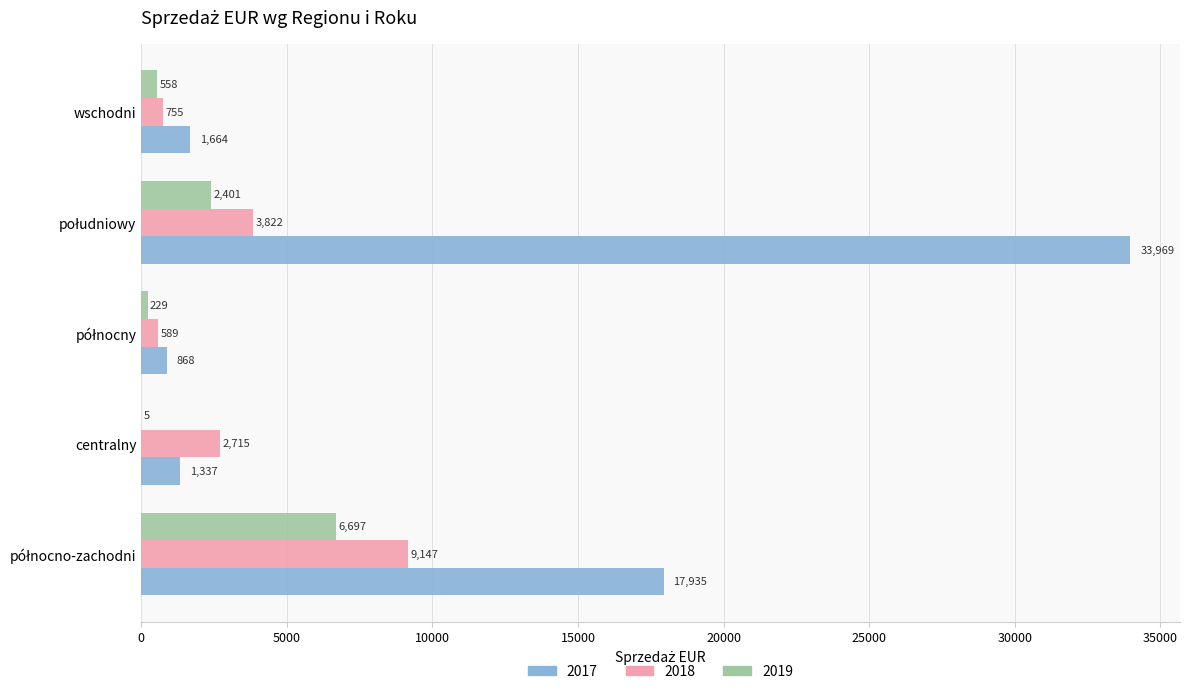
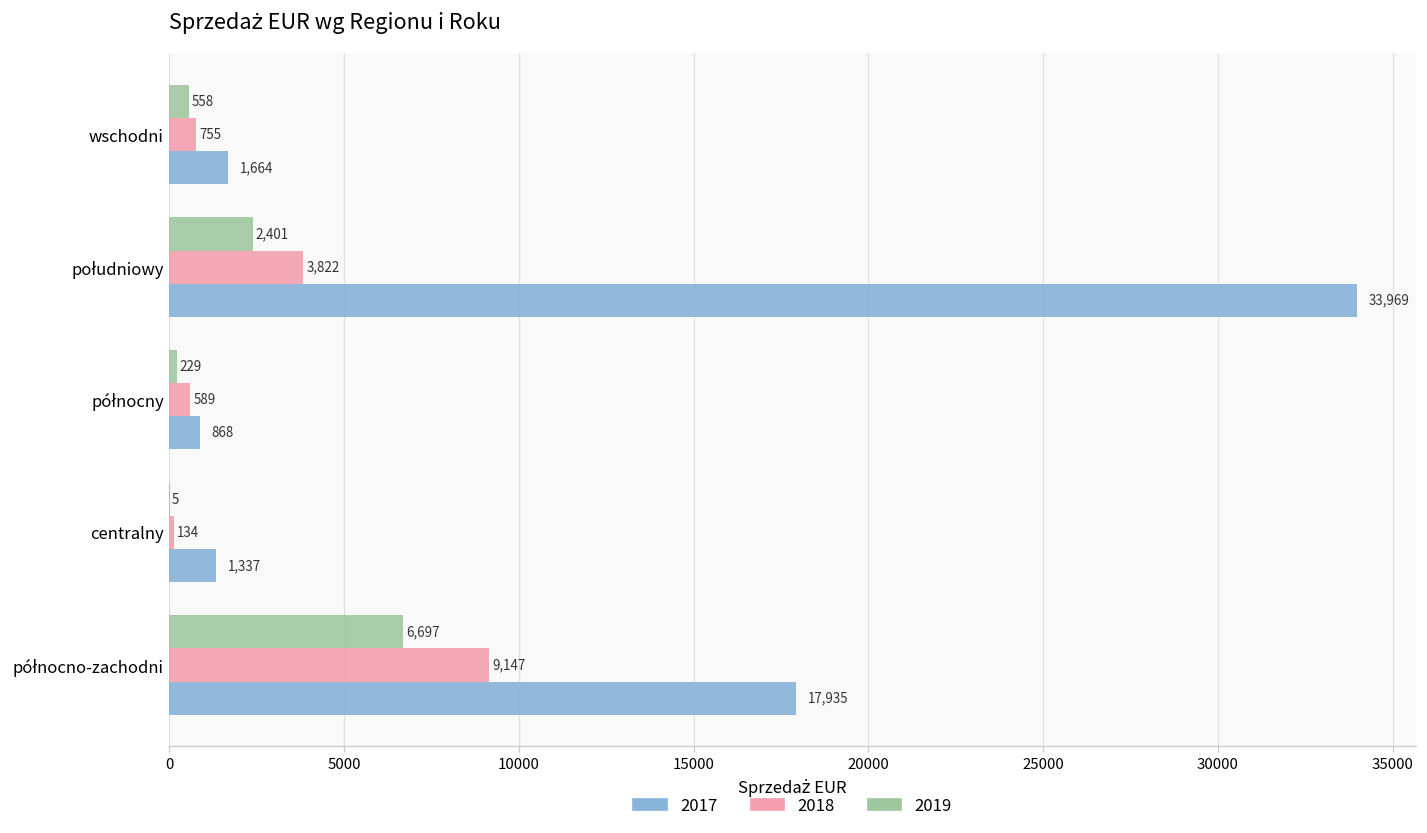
2018, centralny: 2,715 -> 134
